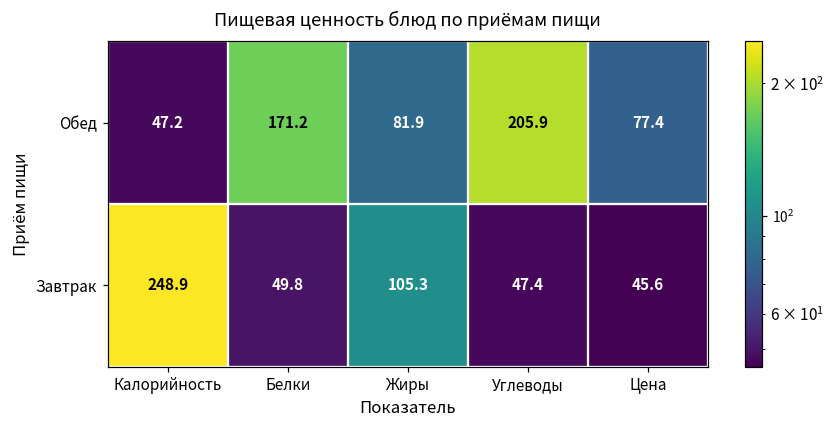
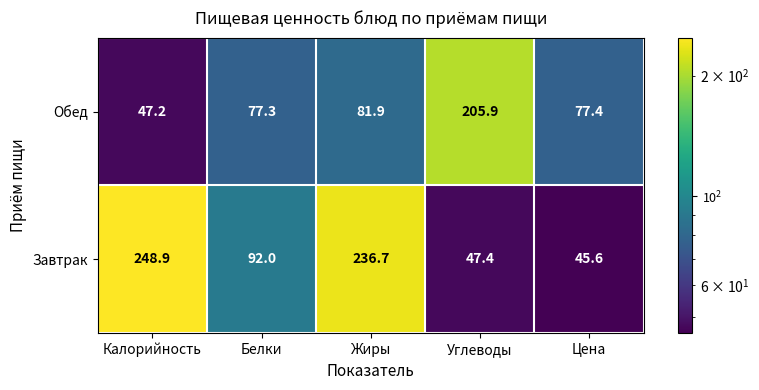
Обед, Белки: 171.2 -> 77.3
Завтрак, Белки: 49.8 -> 92.0
Завтрак, Жиры: 105.3 -> 236.7
